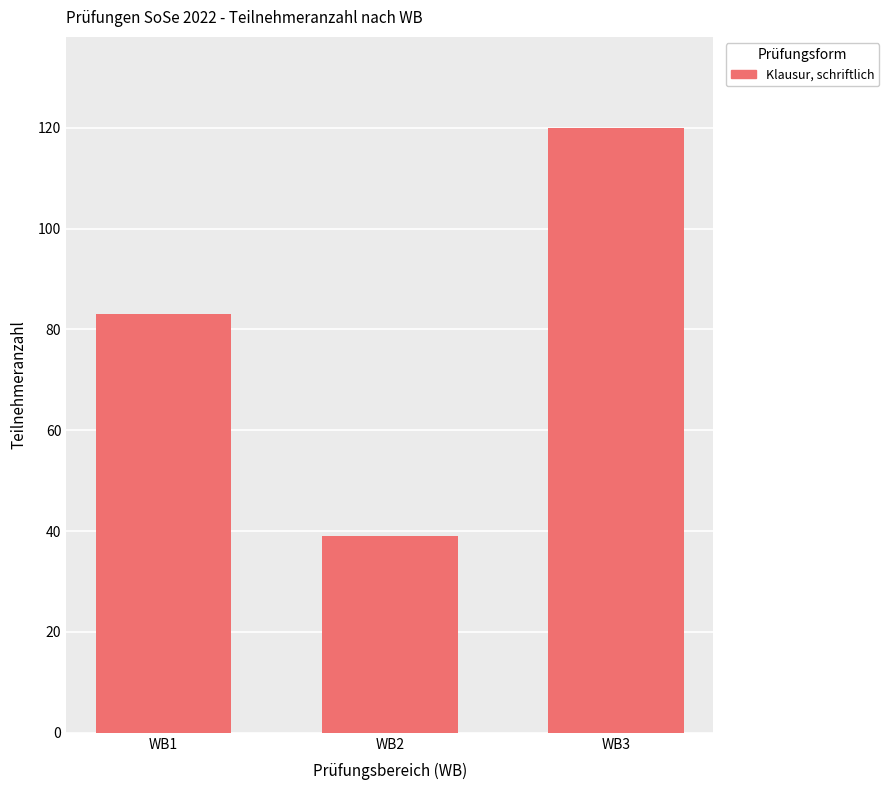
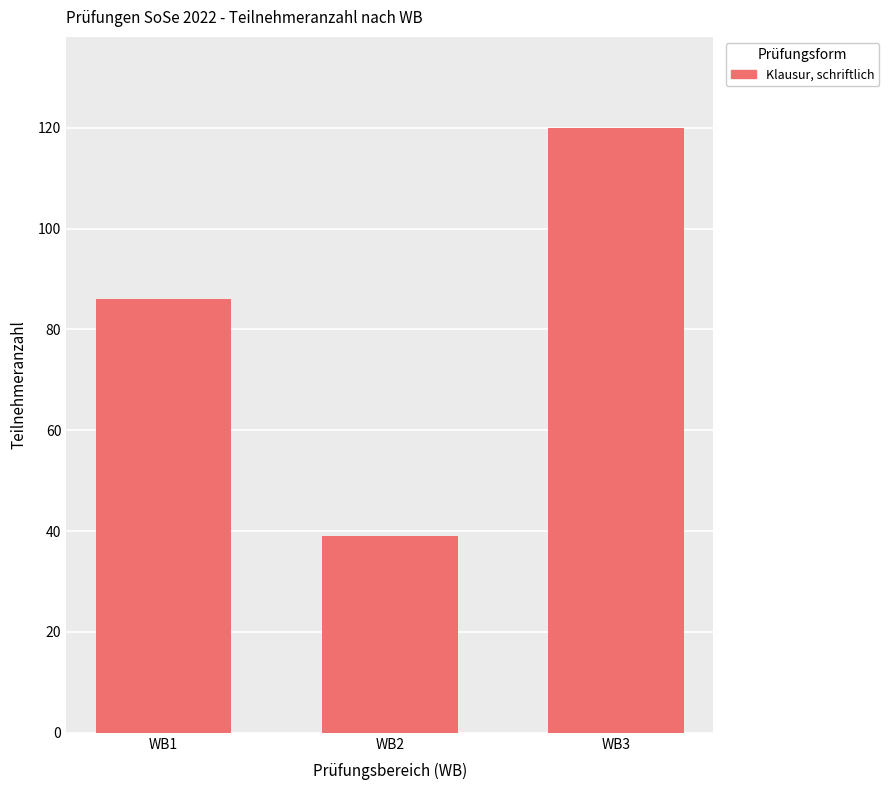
WB1: 83 -> 86
